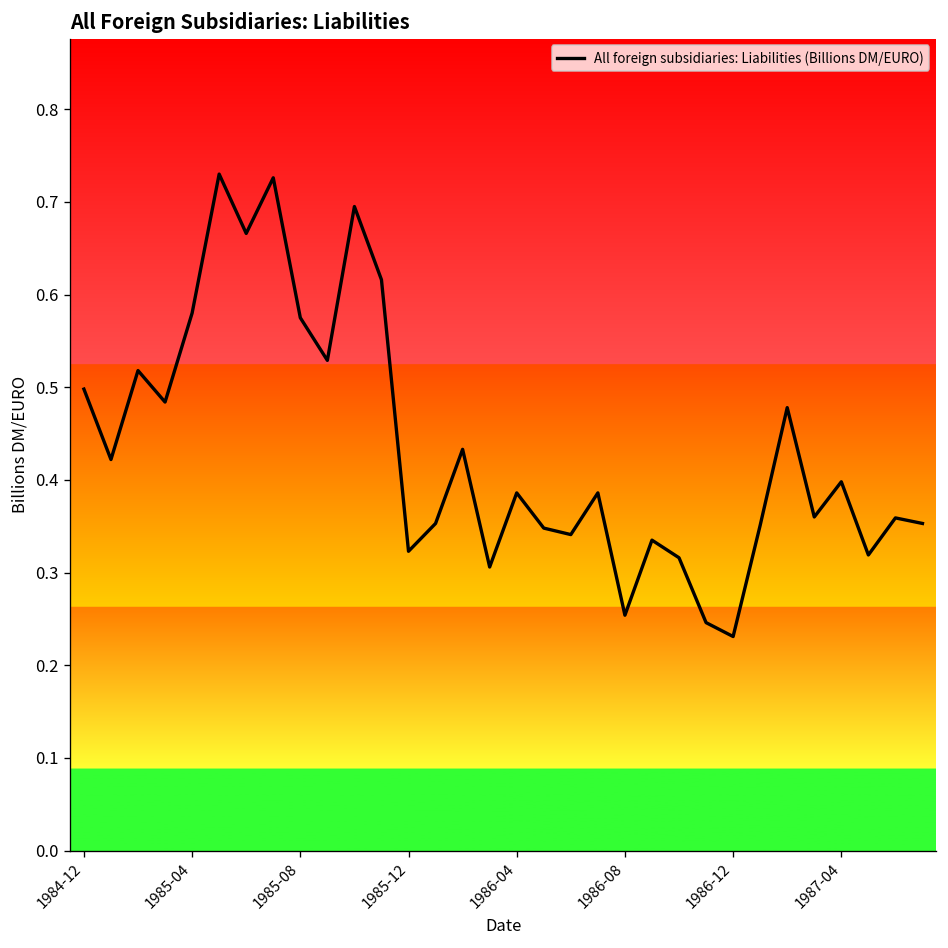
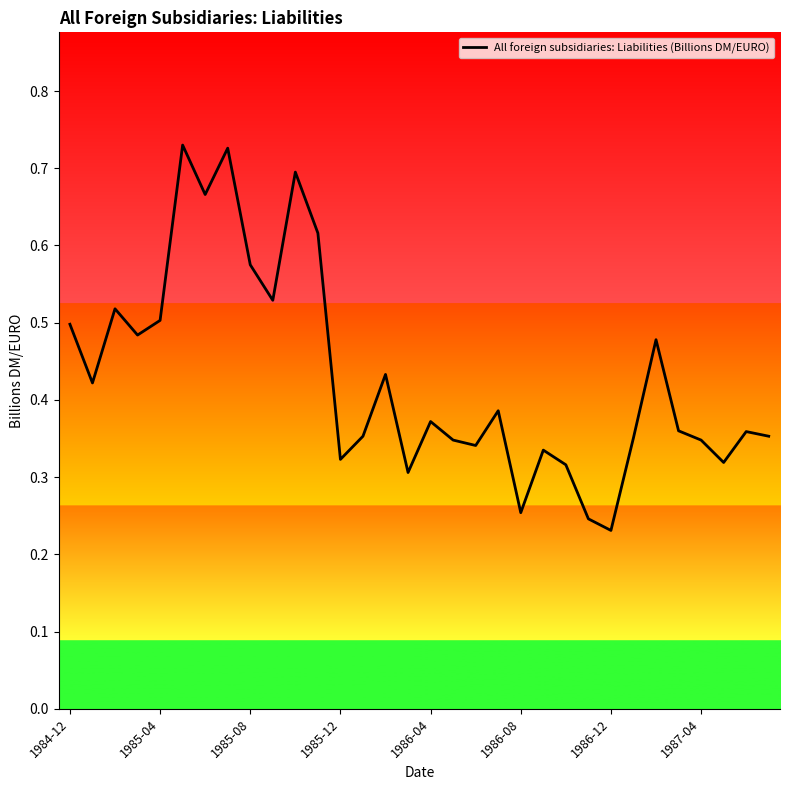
1985-04: 0.58 -> 0.50
1986-04: 0.39 -> 0.37
1987-04: 0.40 -> 0.35
